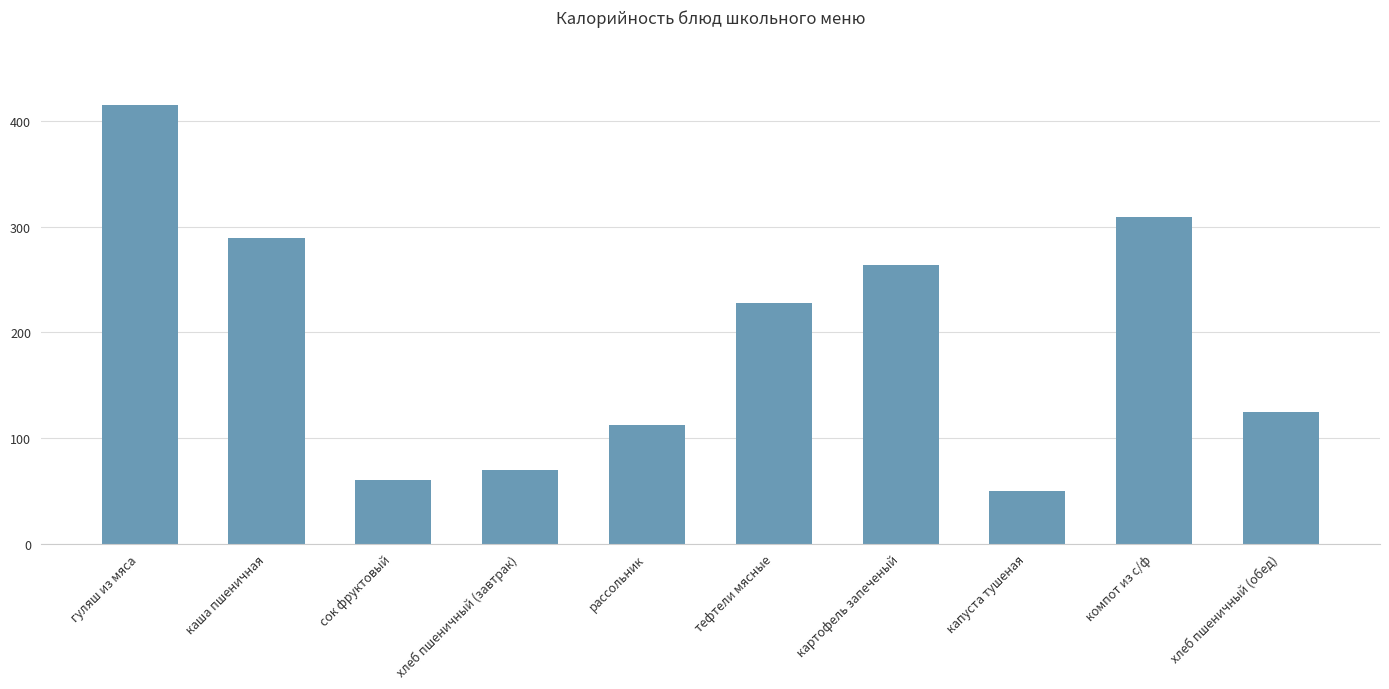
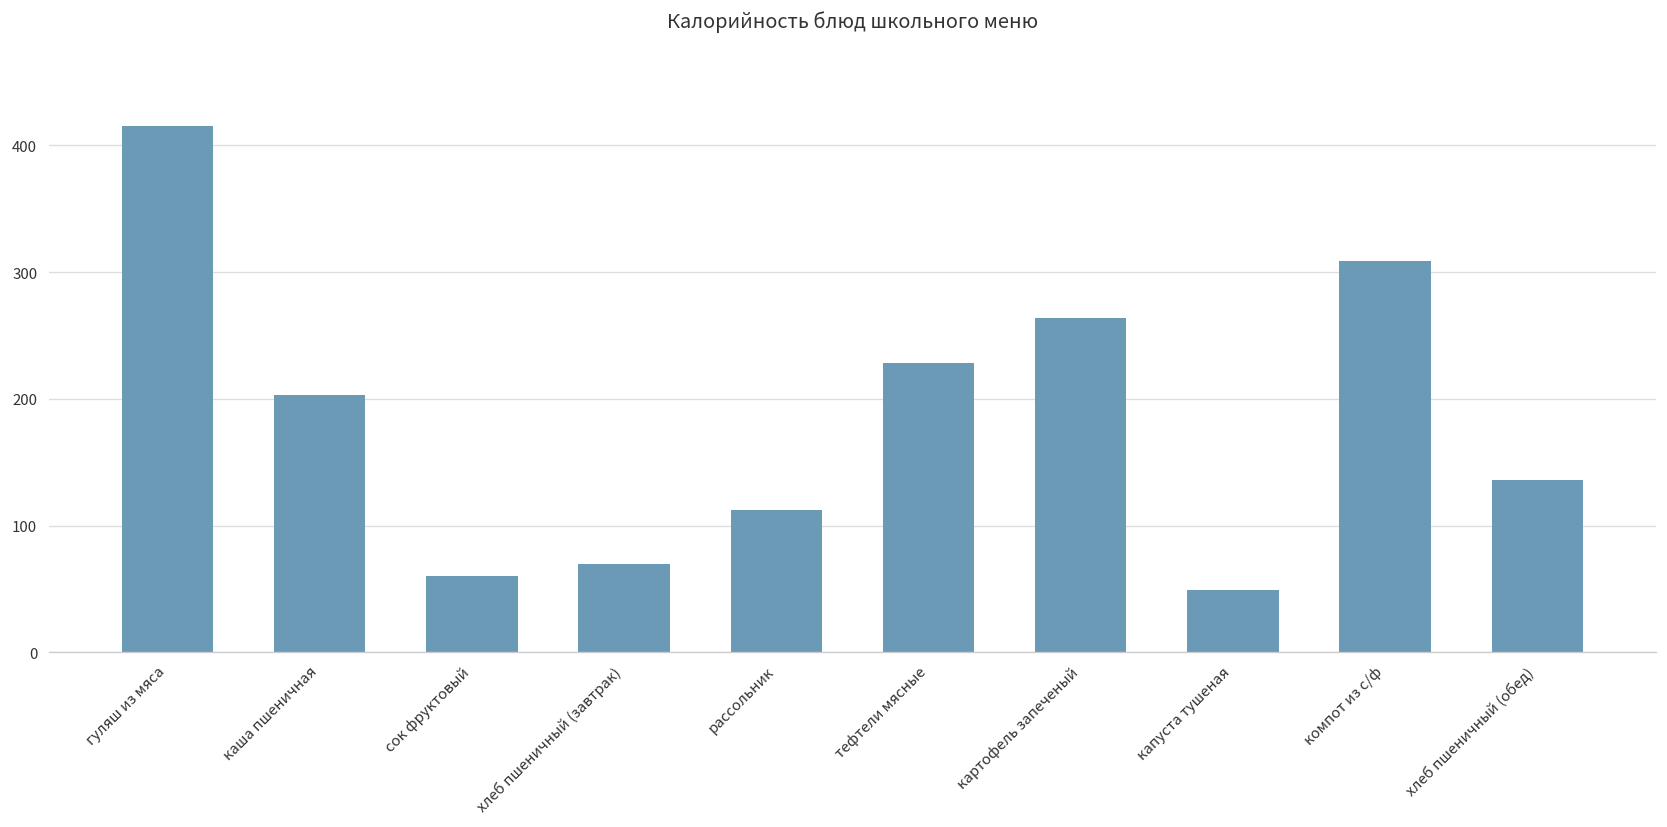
каша пшеничная: 289 -> 203
хлеб пшеничный (обед): 125 -> 136
